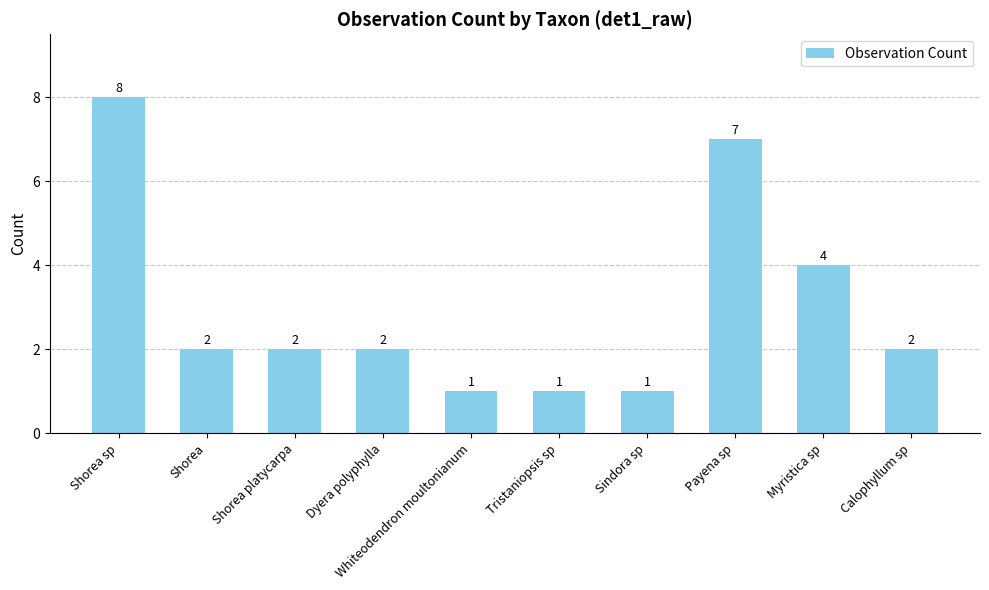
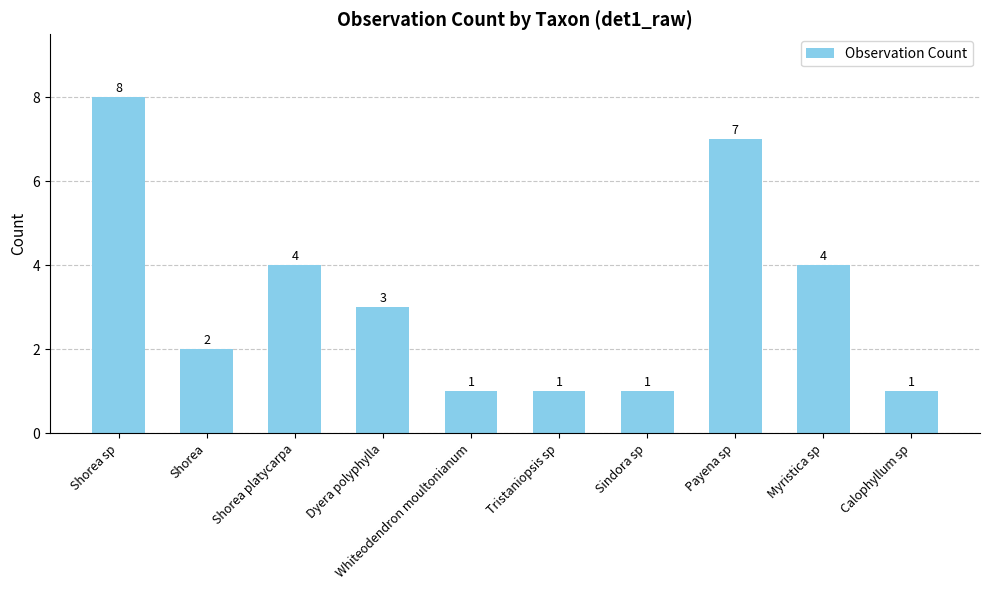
Shorea platycarpa: 2 -> 4
Dyera polyphylla: 2 -> 3
Calophyllum sp: 2 -> 1
